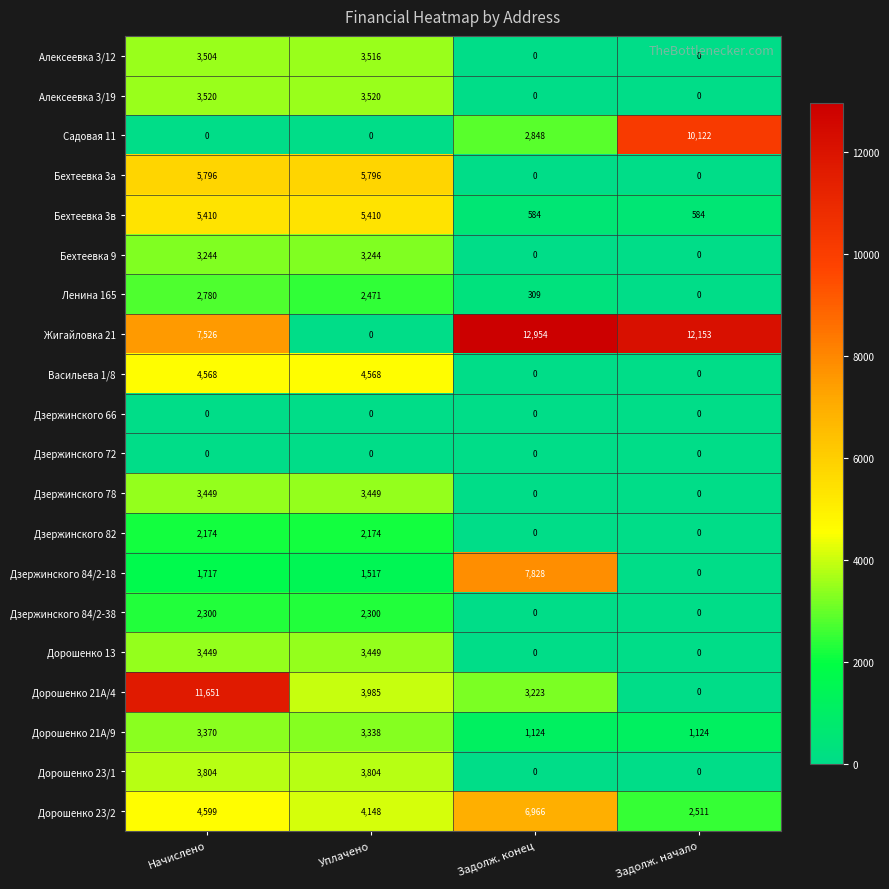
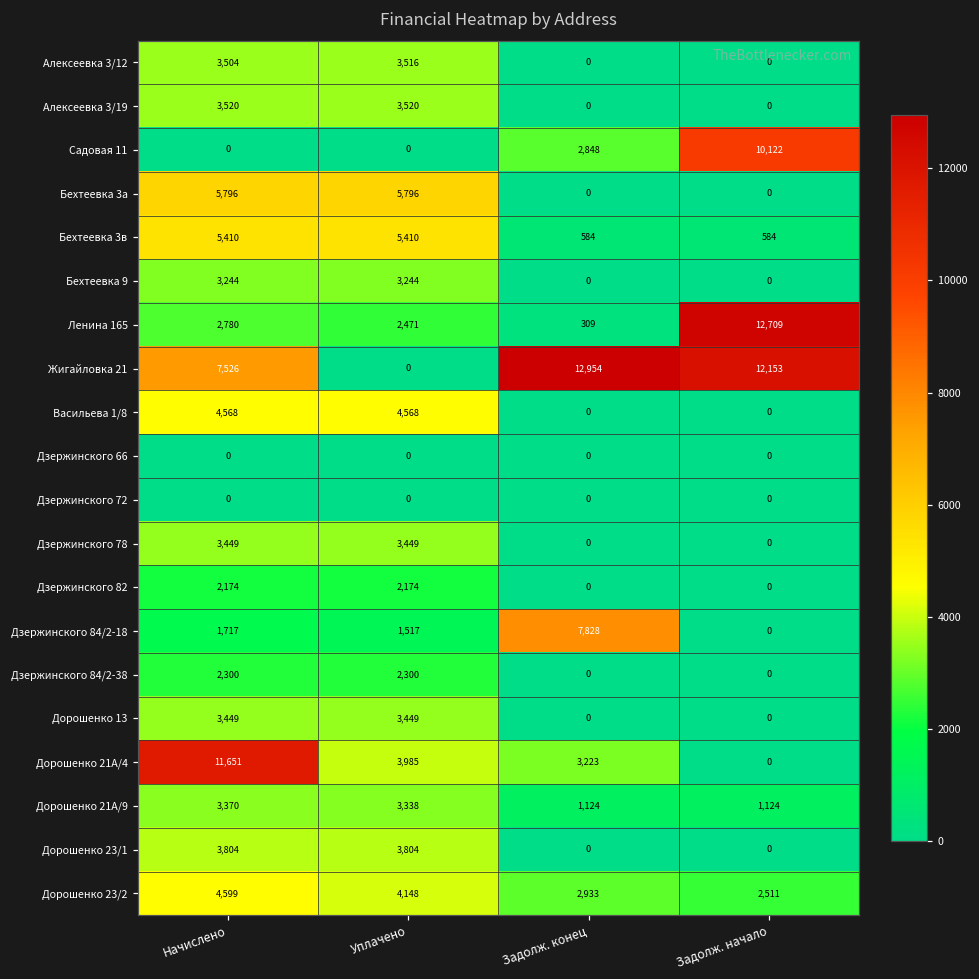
Ленина 165, Задолж. начало: 0 -> 12,709
Дорошенко 23/2, Задолж. конец: 6,966 -> 2,933
